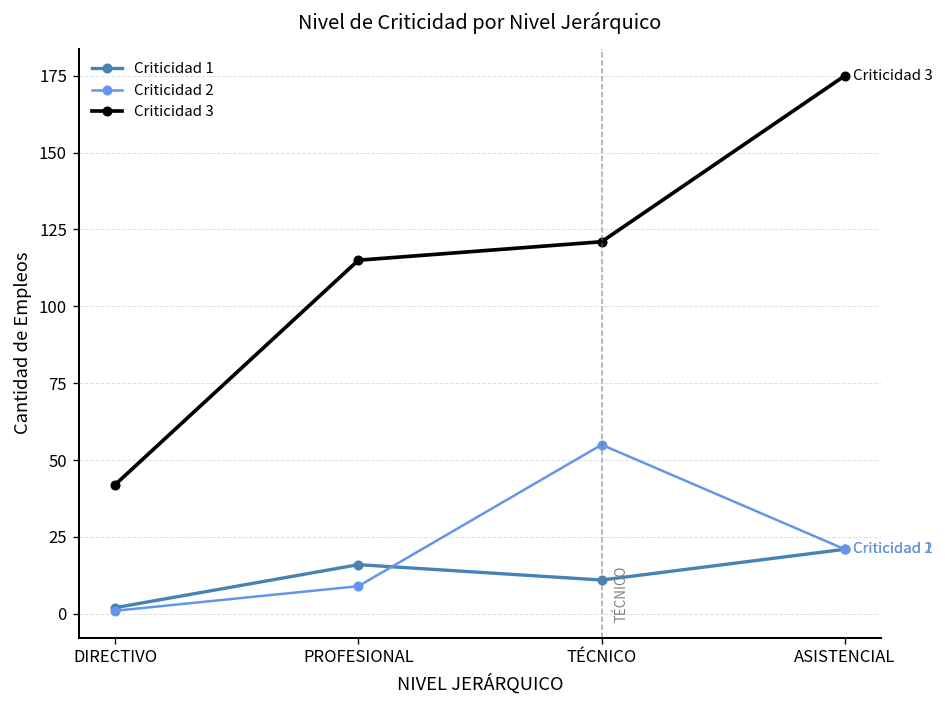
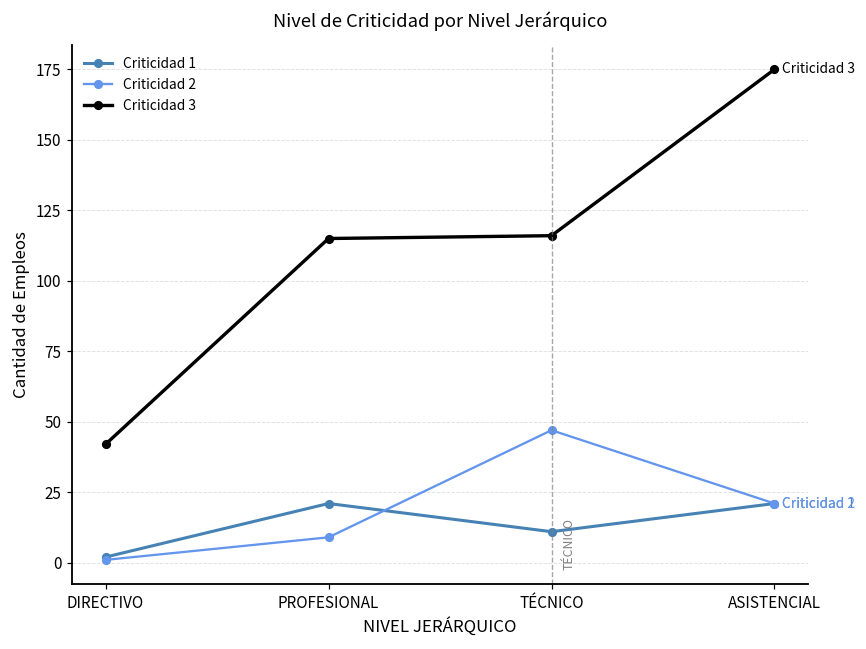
Criticidad 1, PROFESIONAL: 16 -> 21
Criticidad 2, TÉCNICO: 55 -> 47
Criticidad 3, TÉCNICO: 121 -> 116
